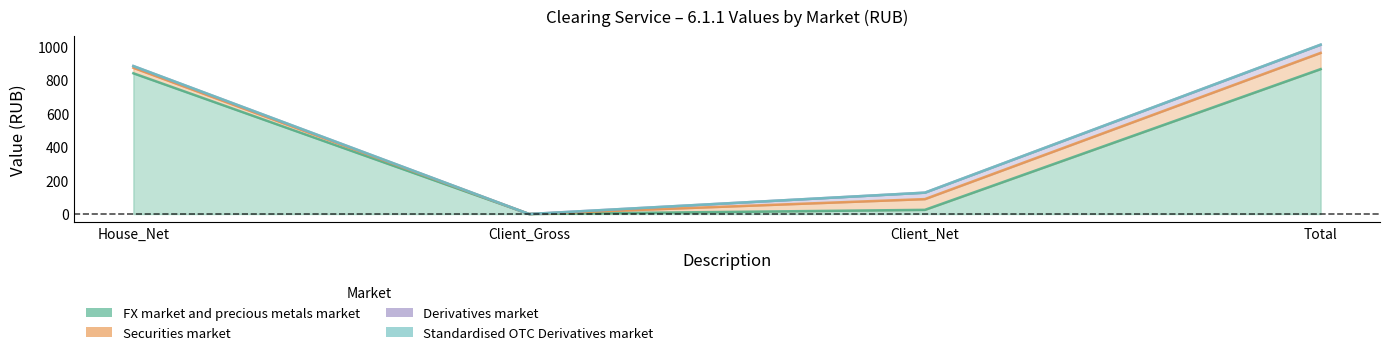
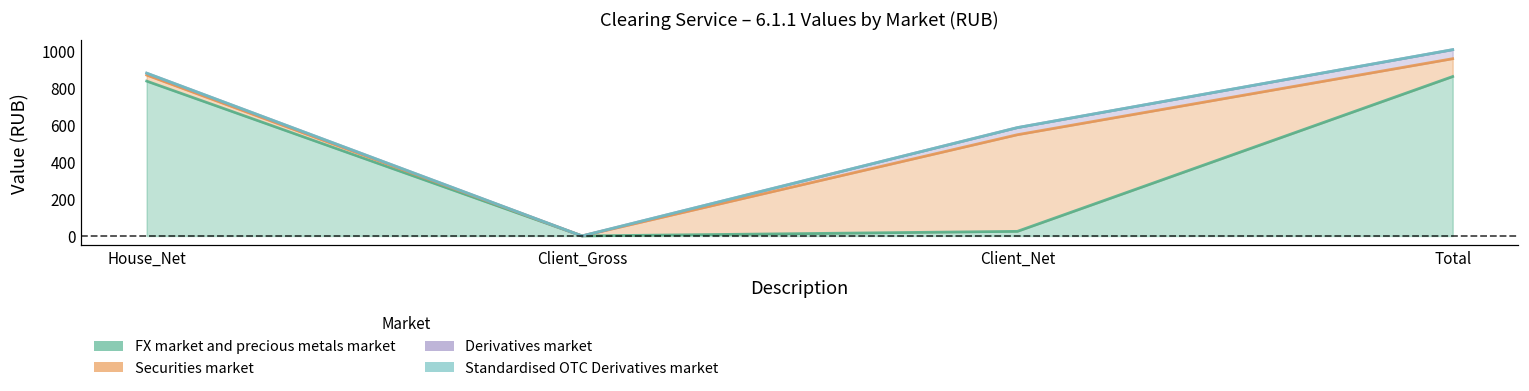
Securities market, Client_Net: 60 -> 520
